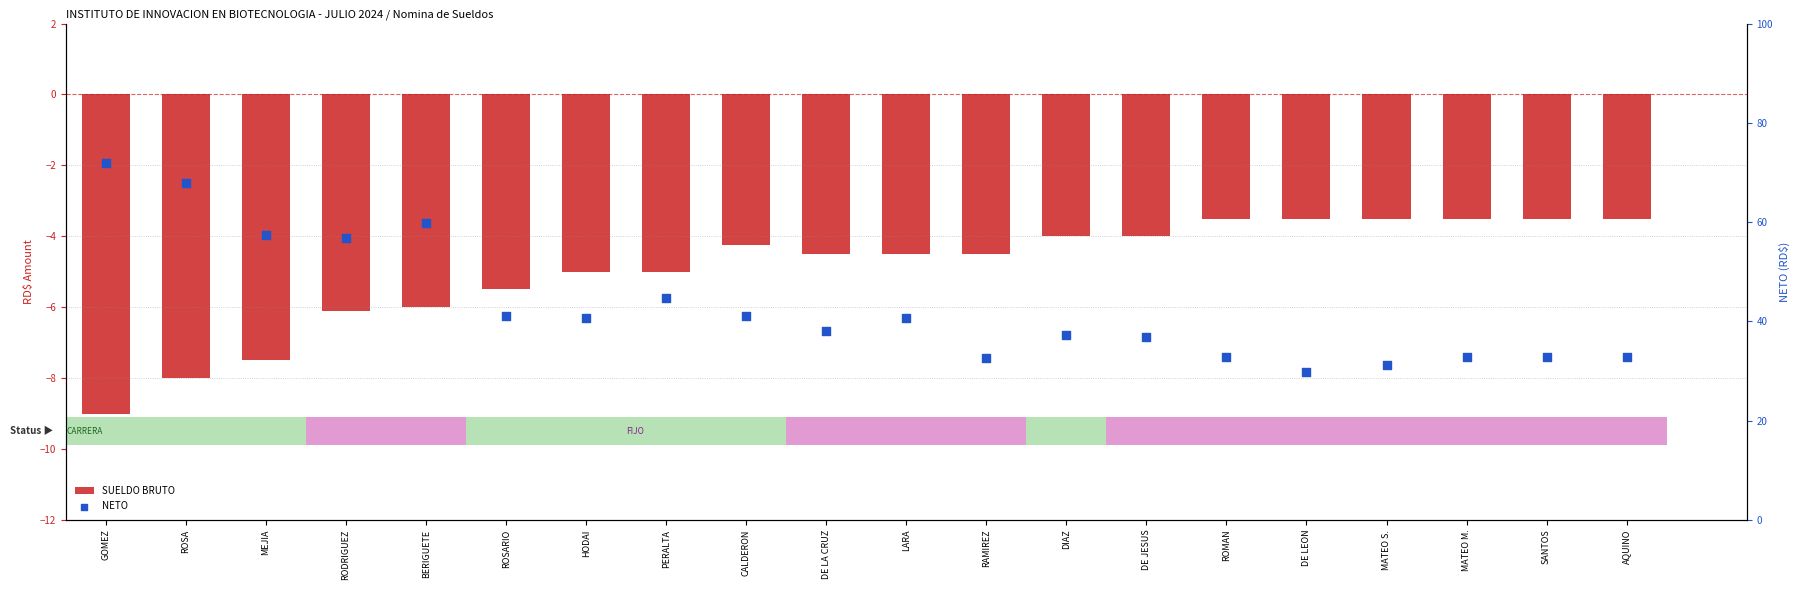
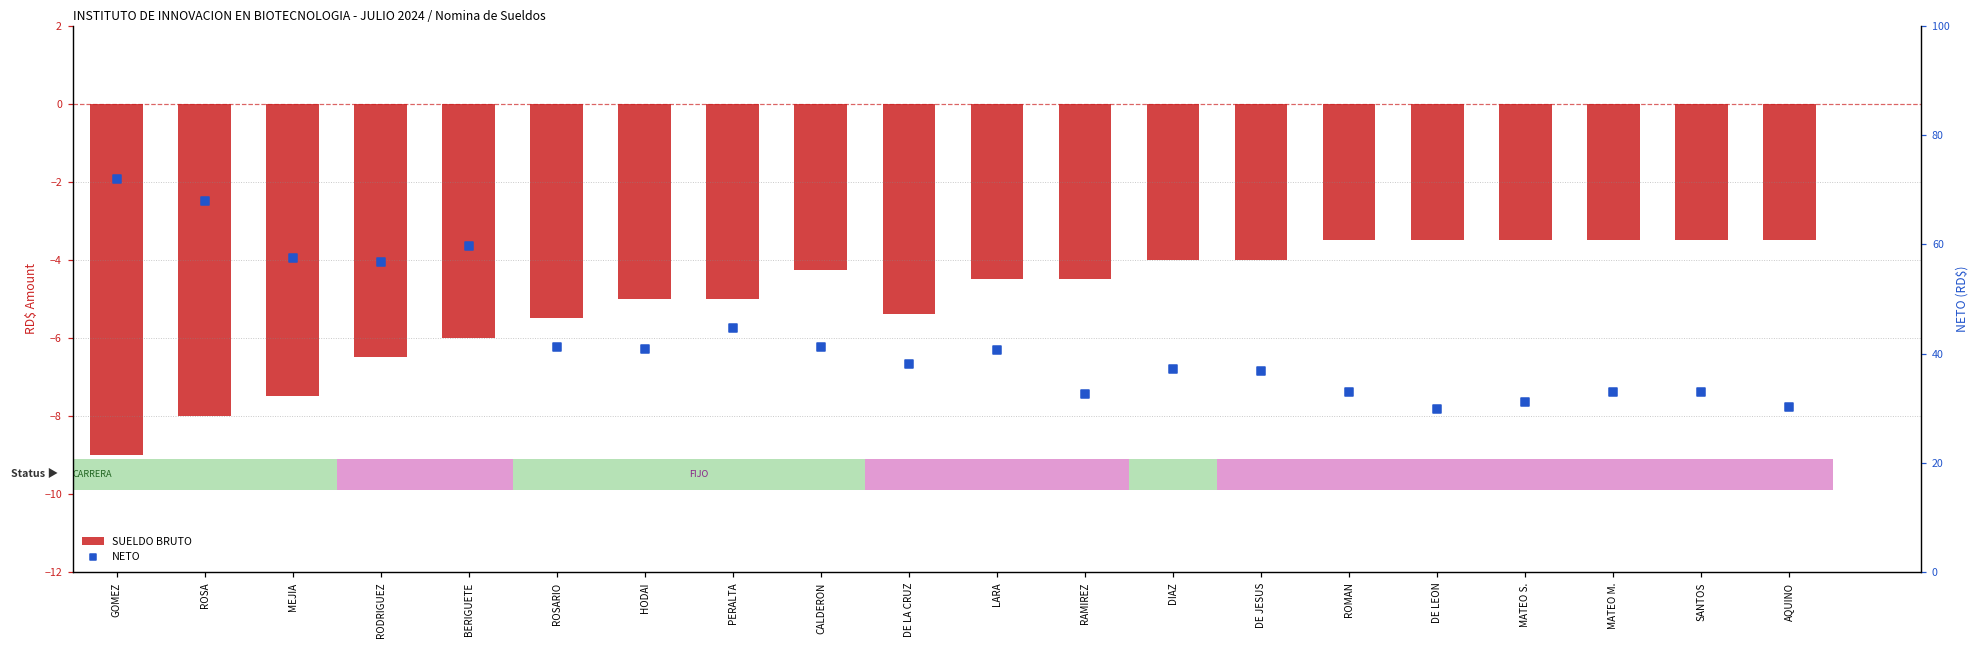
SUELDO BRUTO, RODRIGUEZ: -6.1 -> -6.5
SUELDO BRUTO, DE LA CRUZ: -4.5 -> -5.4
NETO, AQUINO: 33 -> 30
